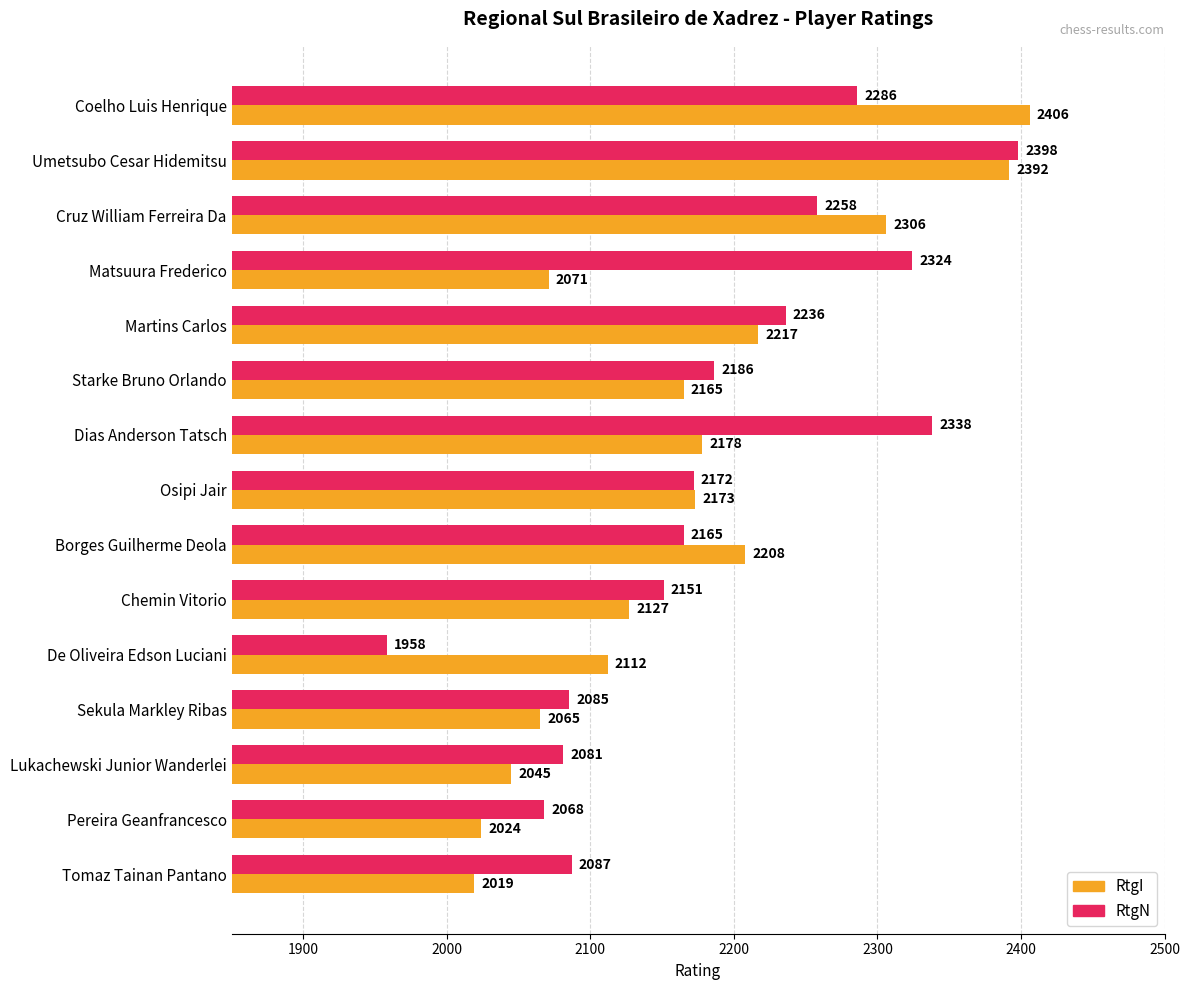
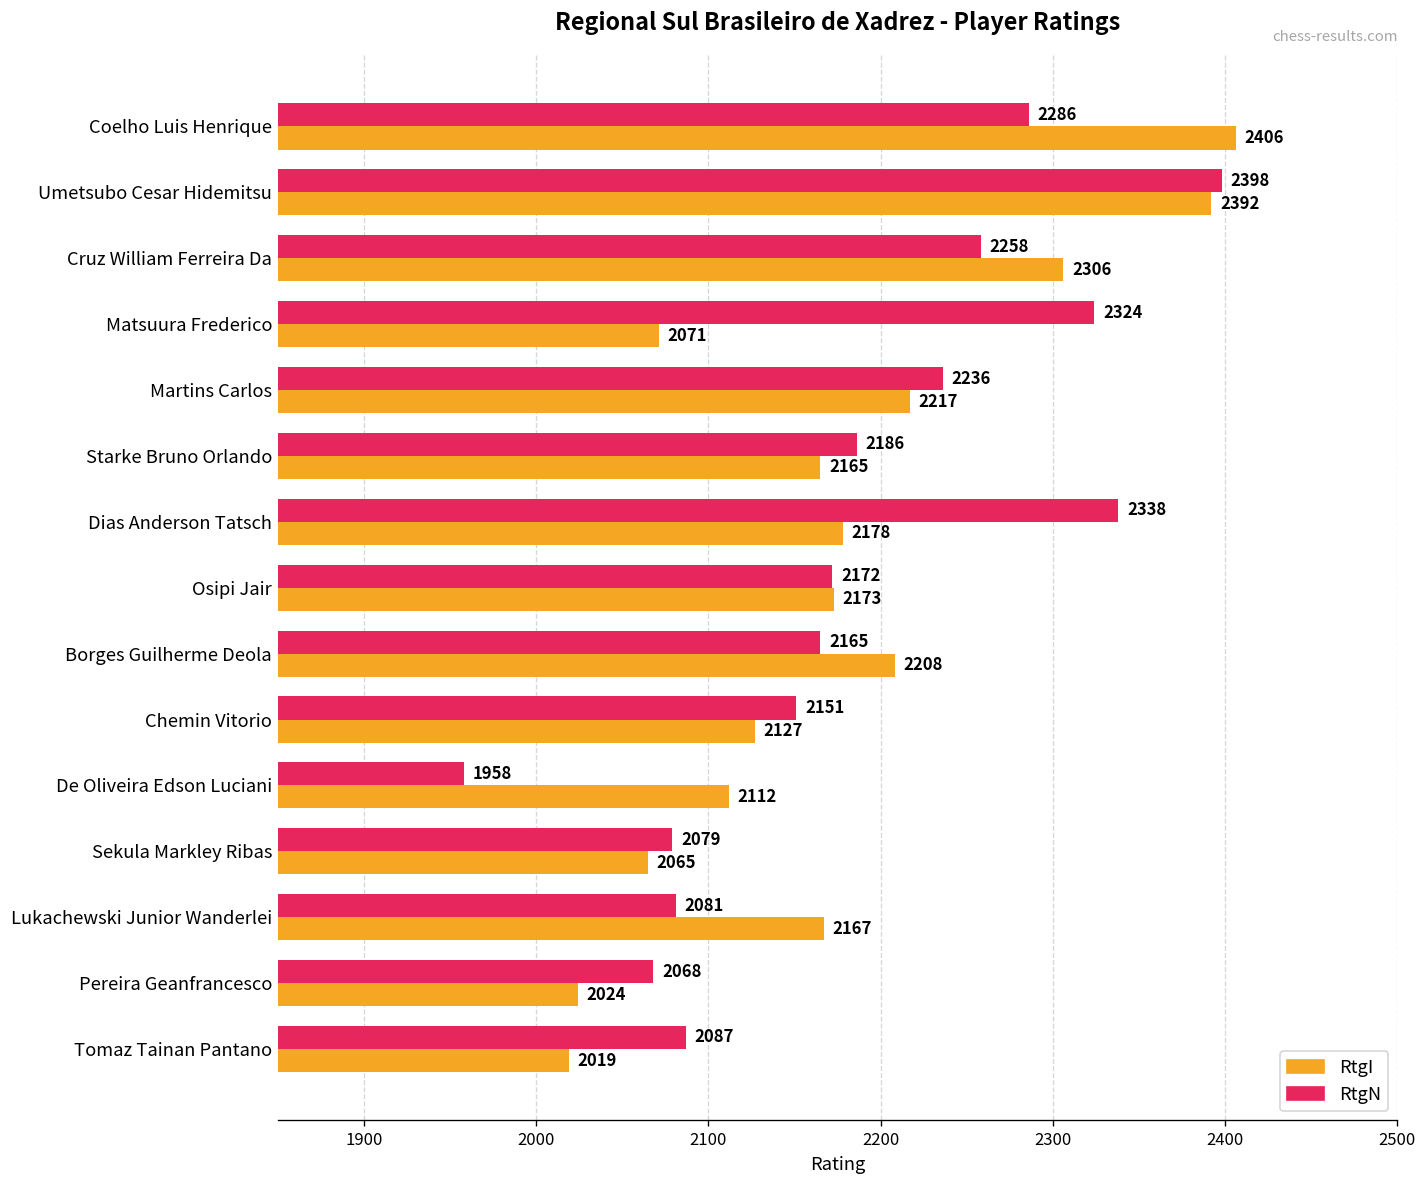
RtgN, Sekula Markley Ribas: 2085 -> 2079
RtgI, Lukachewski Junior Wanderlei: 2045 -> 2167
